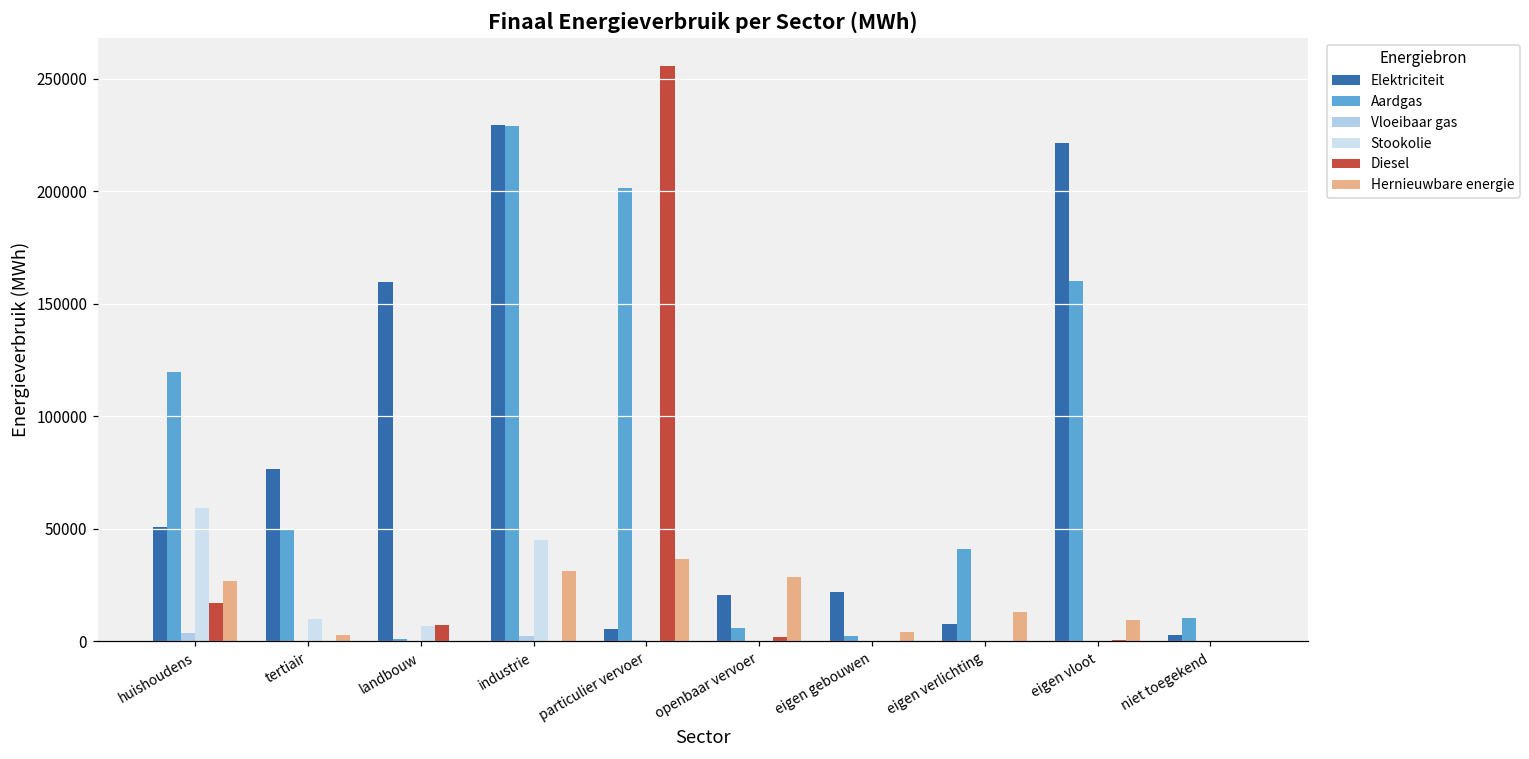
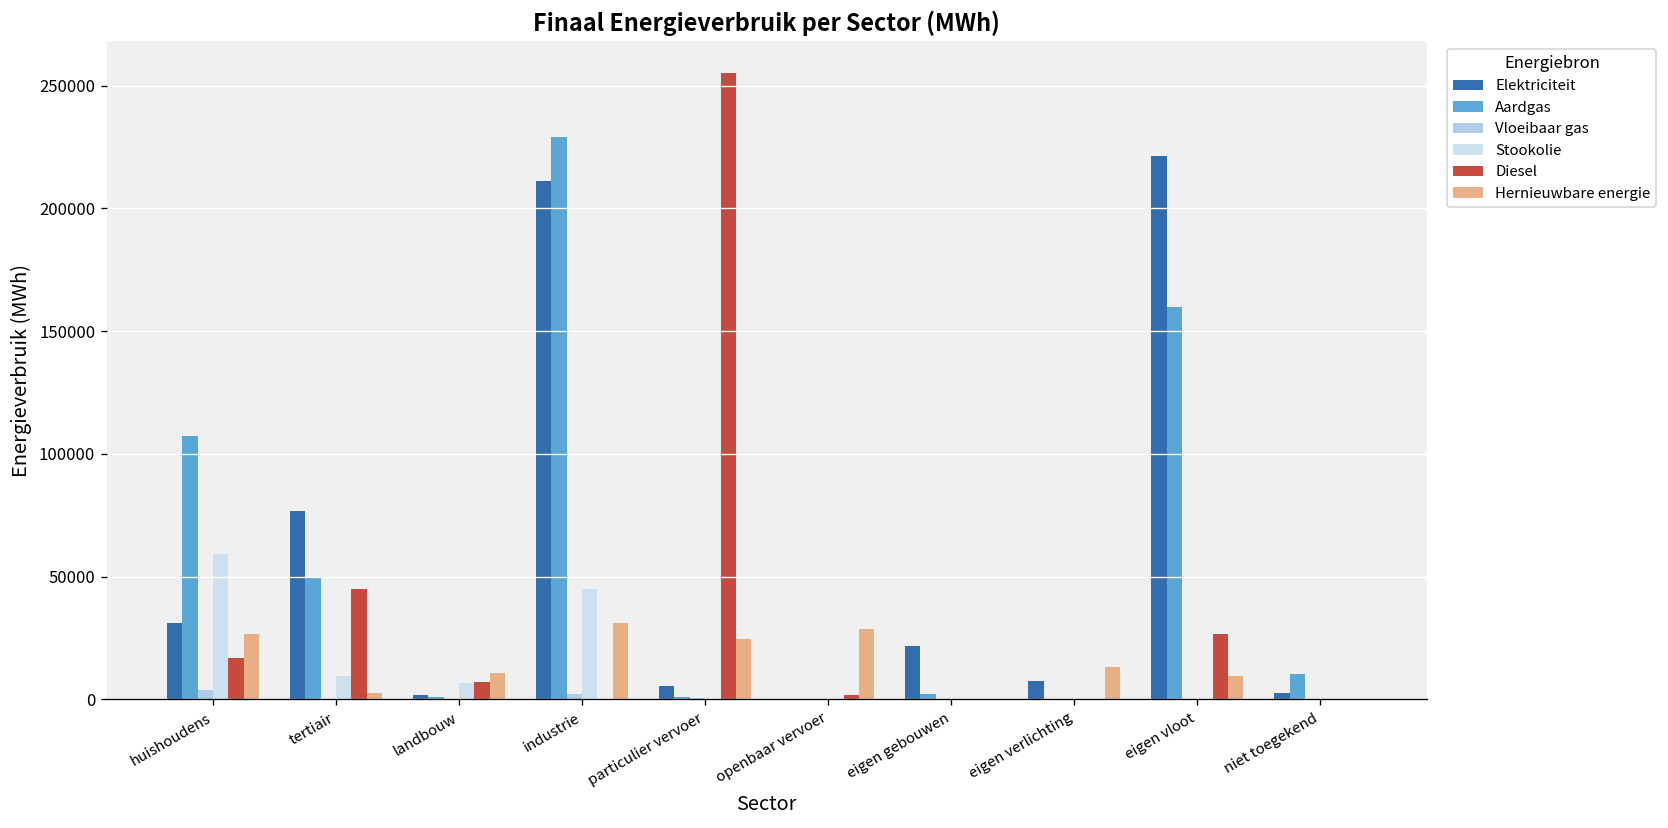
Elektriciteit, huishoudens: 51000 -> 31000
Aardgas, huishoudens: 119000 -> 107000
Diesel, tertiair: 0 -> 45000
Elektriciteit, landbouw: 160000 -> 2000
Hernieuwbare energie, landbouw: 0 -> 11000
Elektriciteit, industrie: 229000 -> 211000
Aardgas, particulier vervoer: 201000 -> 1000
Hernieuwbare energie, particulier vervoer: 37000 -> 25000
Elektriciteit, openbaar vervoer: 20000 -> 0
Aardgas, openbaar vervoer: 6000 -> 0
Hernieuwbare energie, eigen gebouwen: 4000 -> 0
Aardgas, eigen verlichting: 41000 -> 0
Diesel, eigen vloot: 1000 -> 27000
